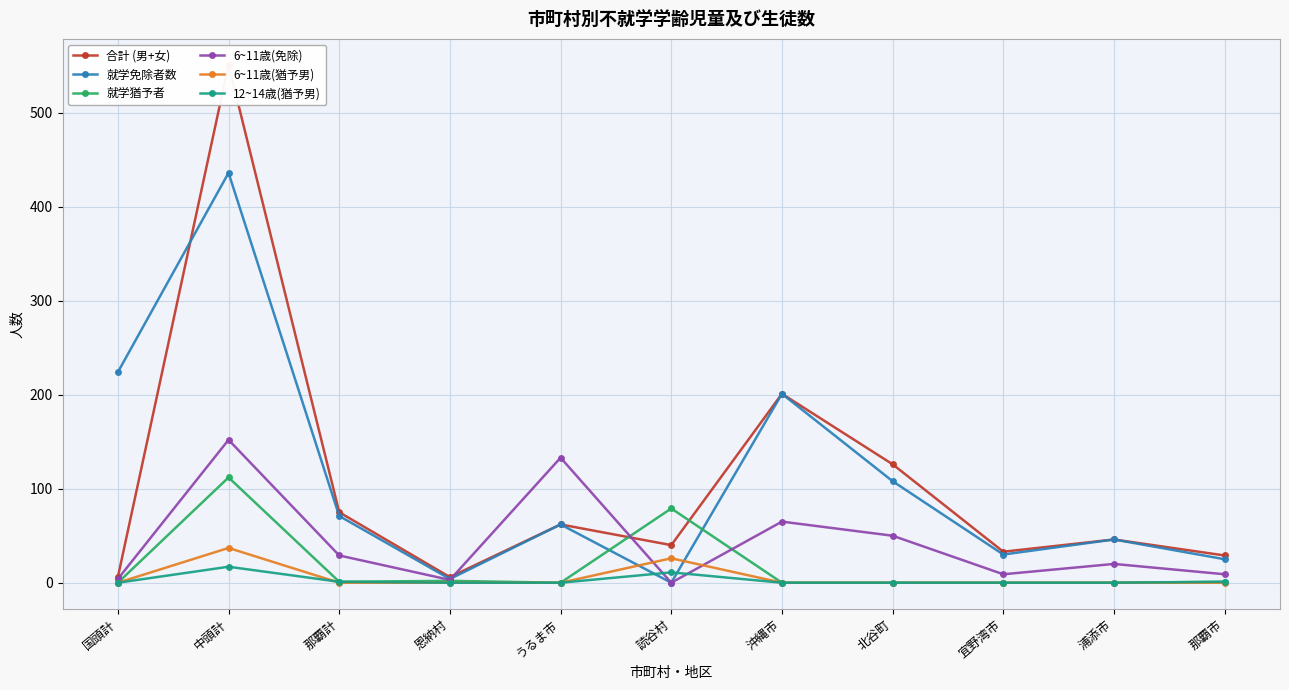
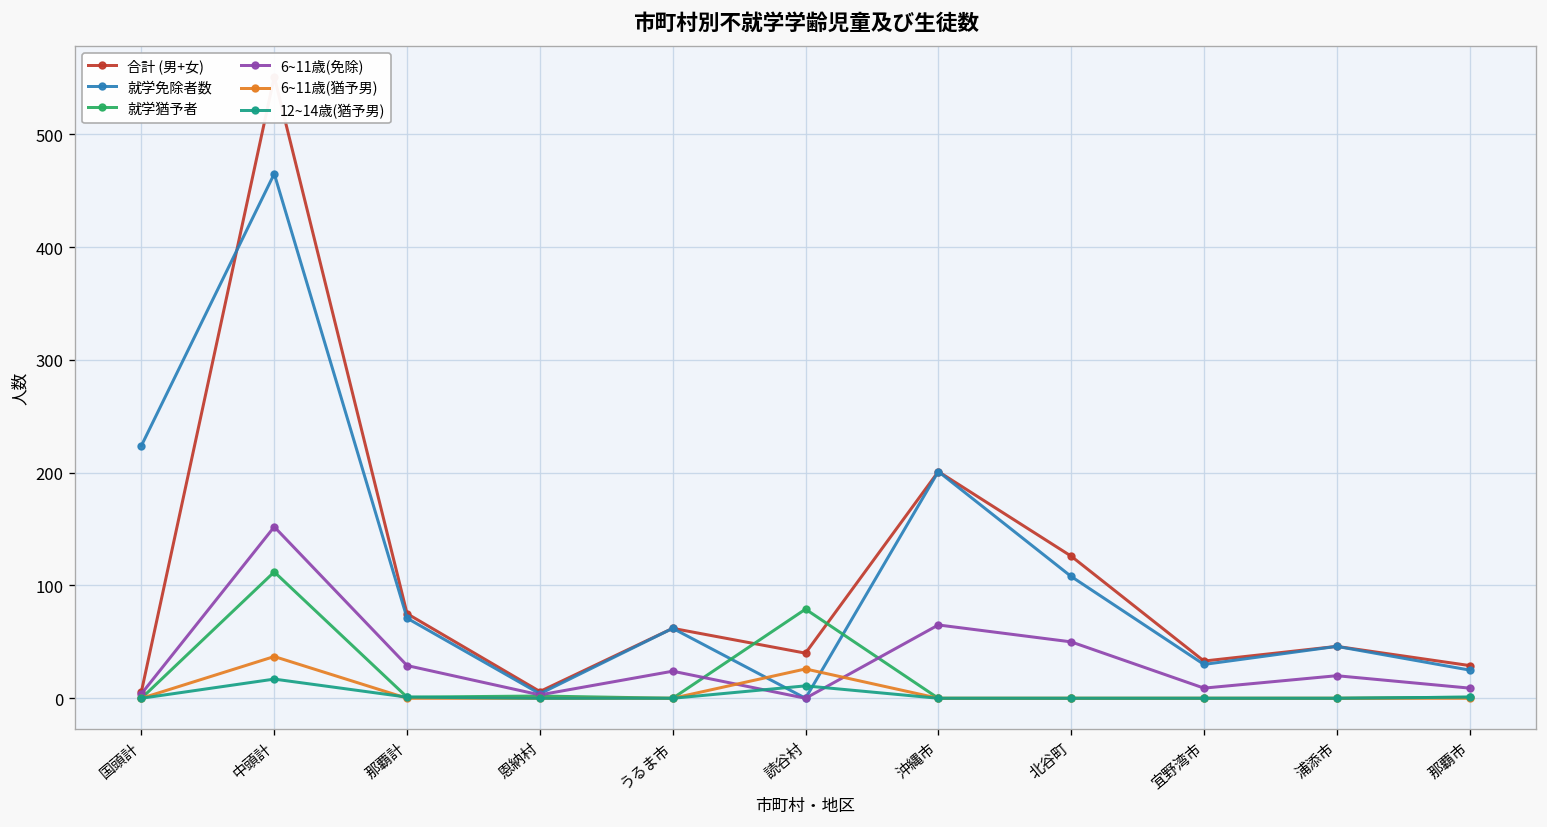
就学免除者数, 中頭計: 440 -> 470
6~11歳(免除), うるま市: 130 -> 20
